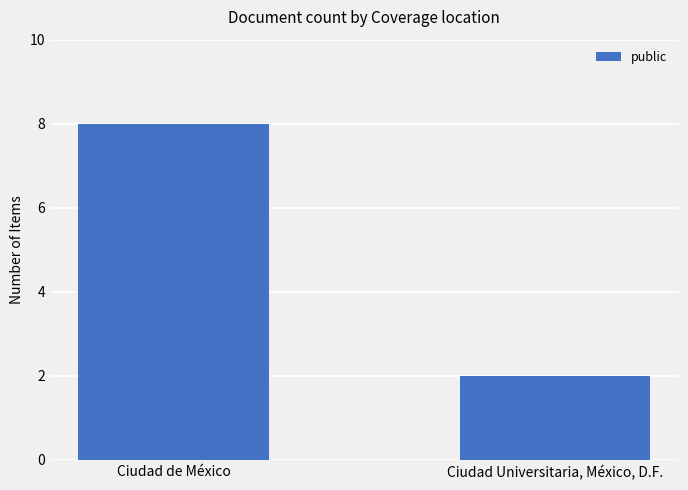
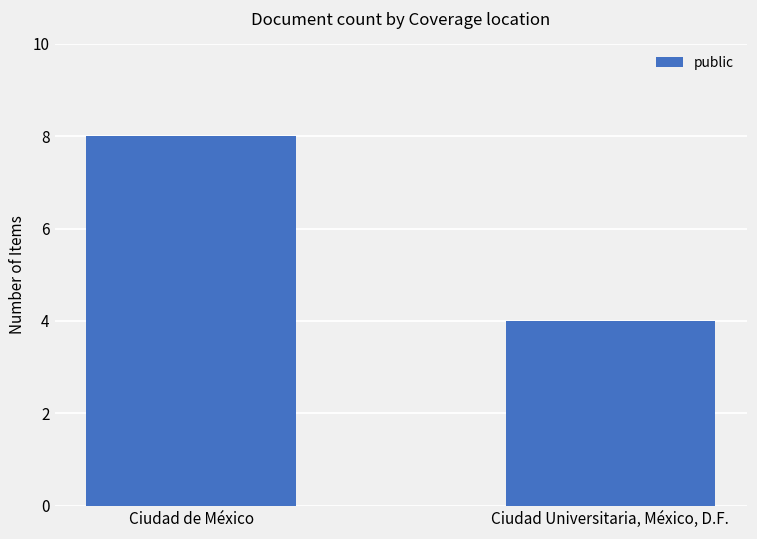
Ciudad Universitaria, México, D.F.: 2 -> 4
